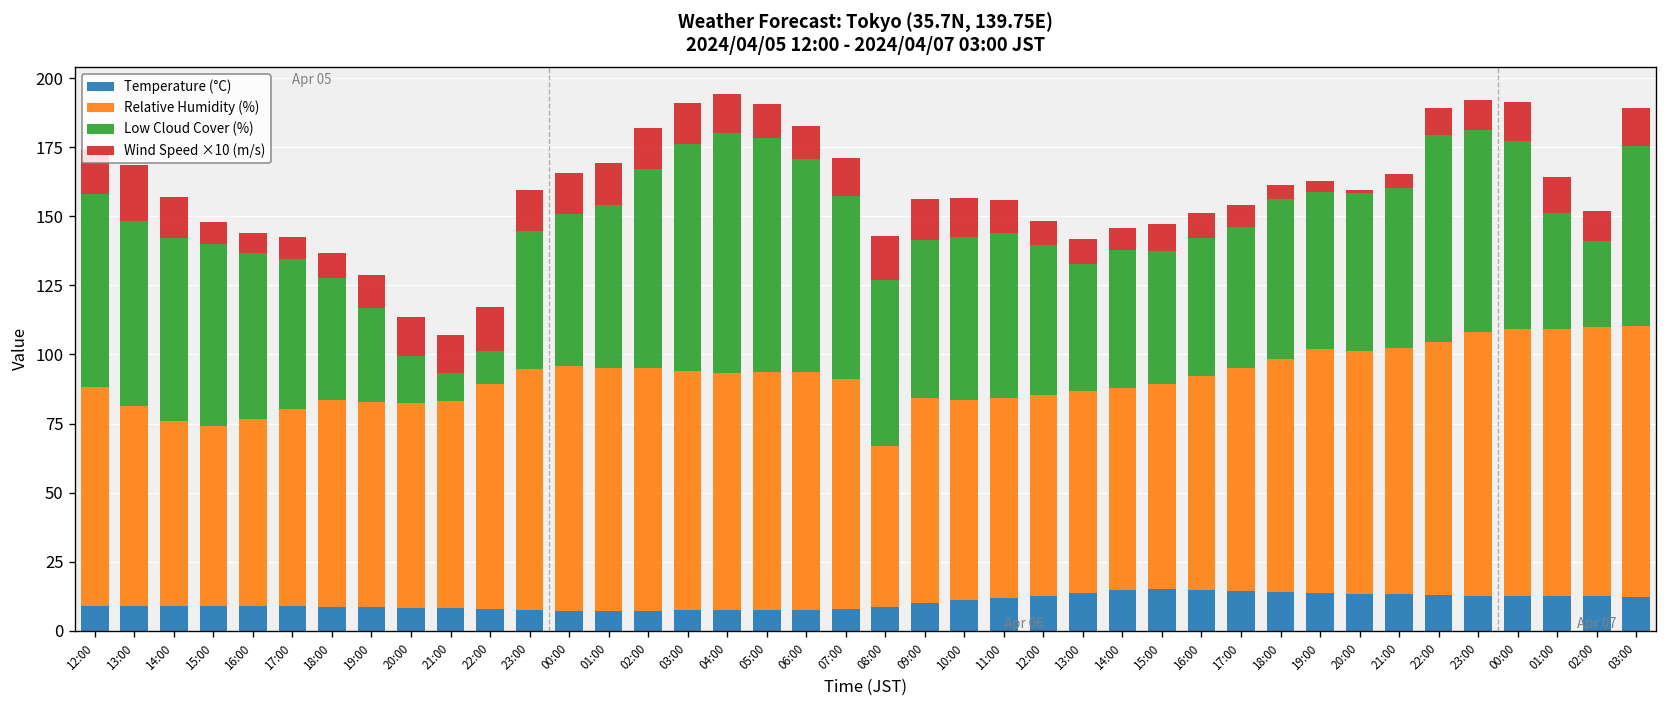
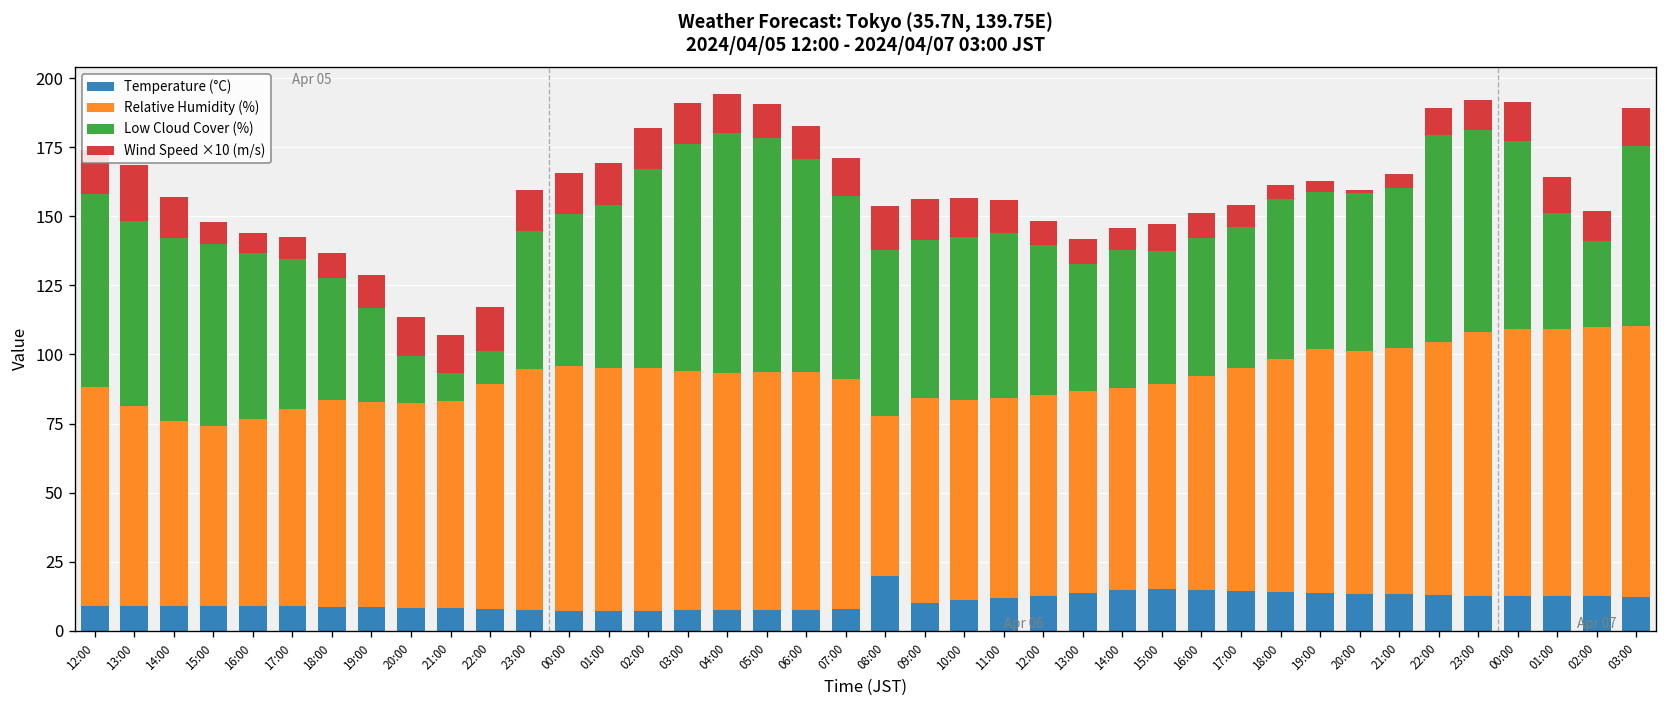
Temperature (°C), 08:00: 9 -> 20
